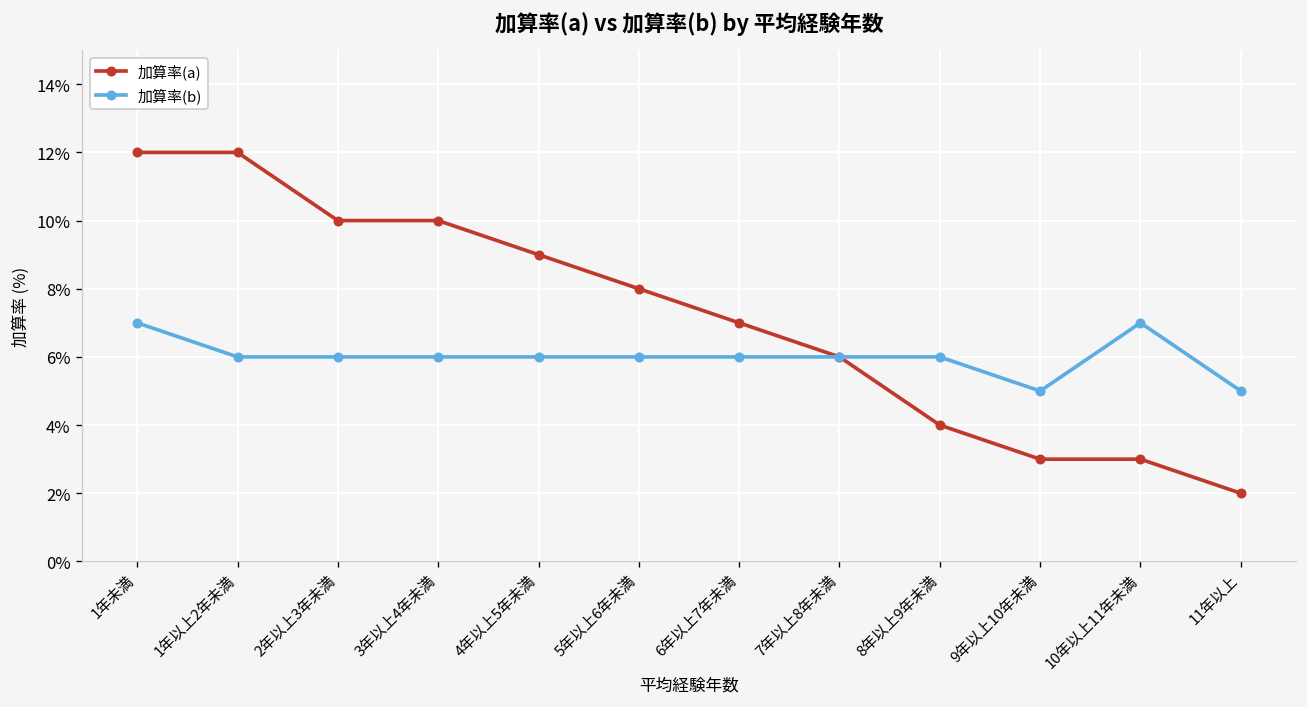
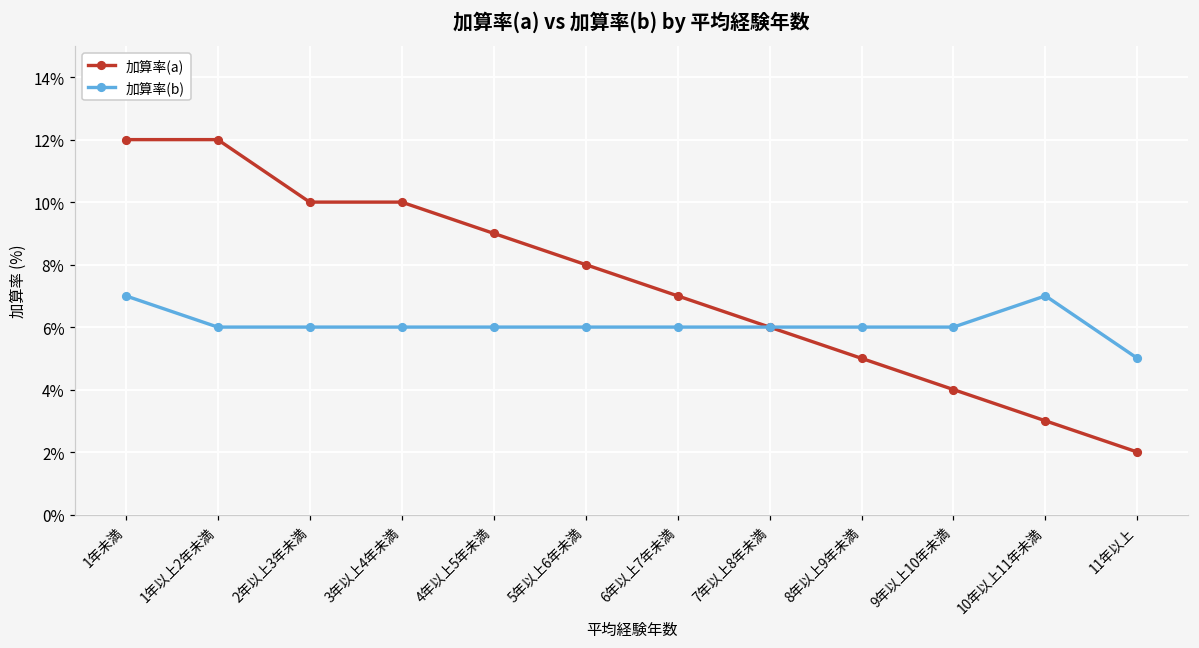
加算率(a), 8年以上9年未満: 4% -> 5%
加算率(a), 9年以上10年未満: 3% -> 4%
加算率(b), 9年以上10年未満: 5% -> 6%
